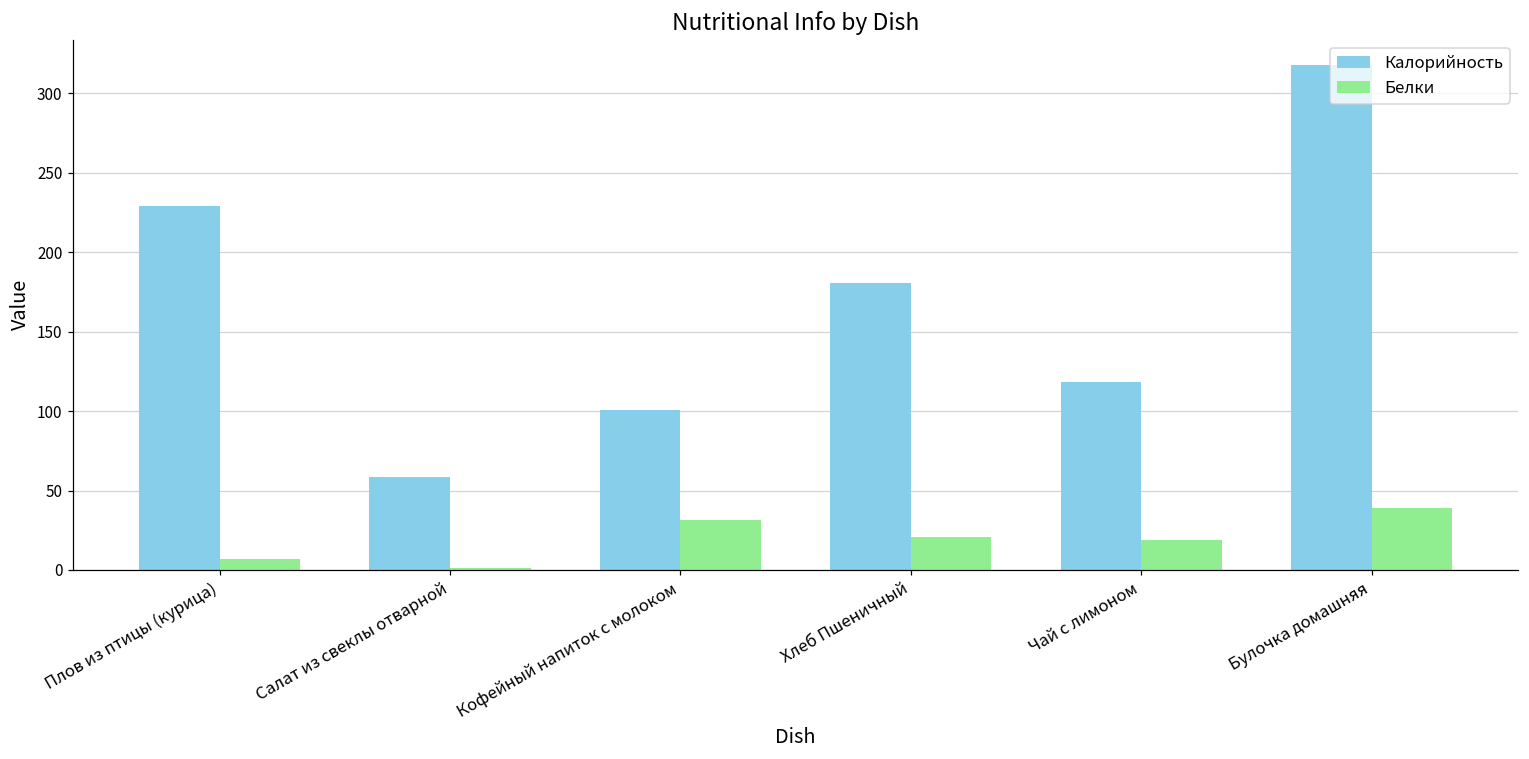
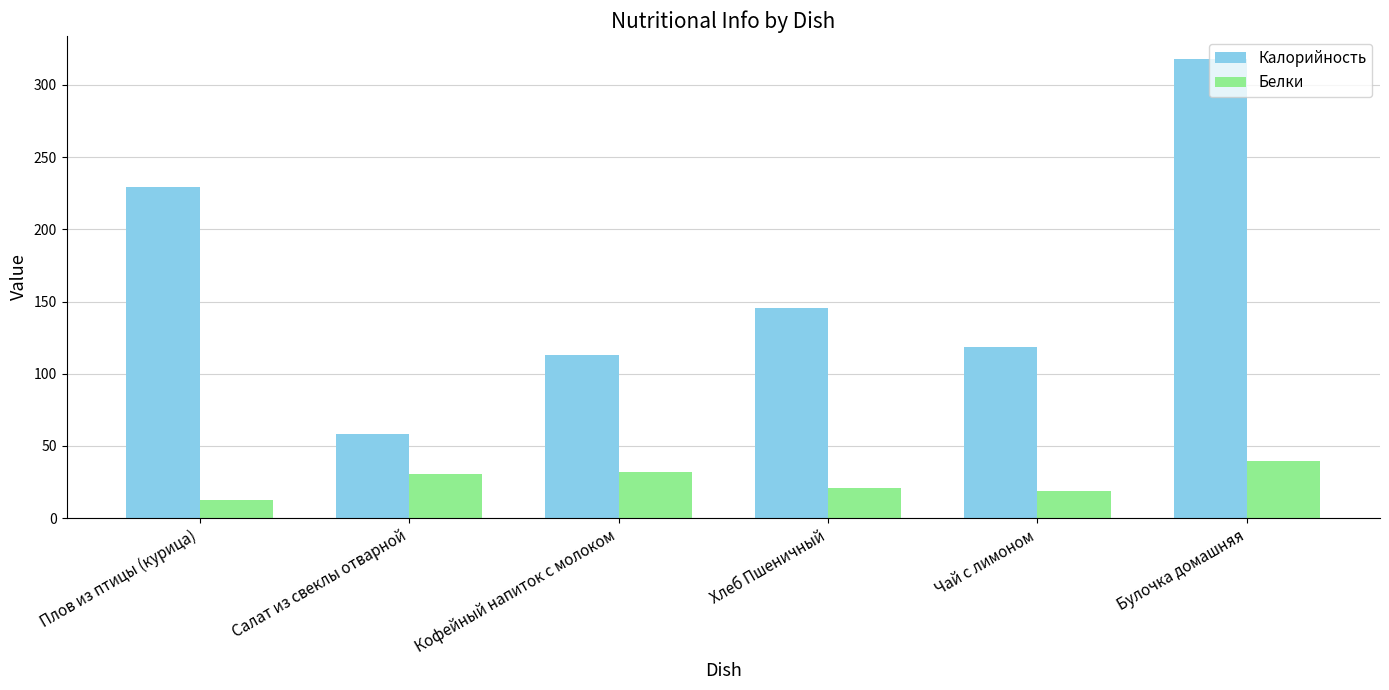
Белки, Плов из птицы (курица): 7 -> 13
Белки, Салат из свеклы отварной: 1 -> 31
Калорийность, Кофейный напиток с молоком: 101 -> 113
Калорийность, Хлеб Пшеничный: 181 -> 145
